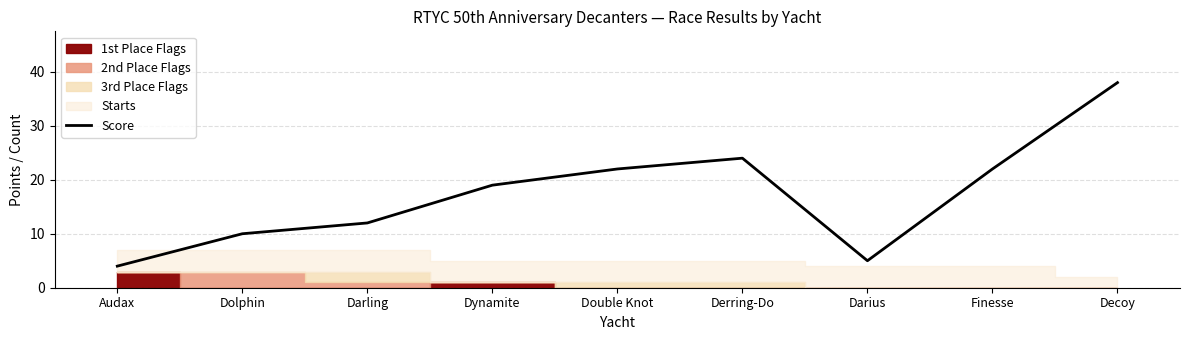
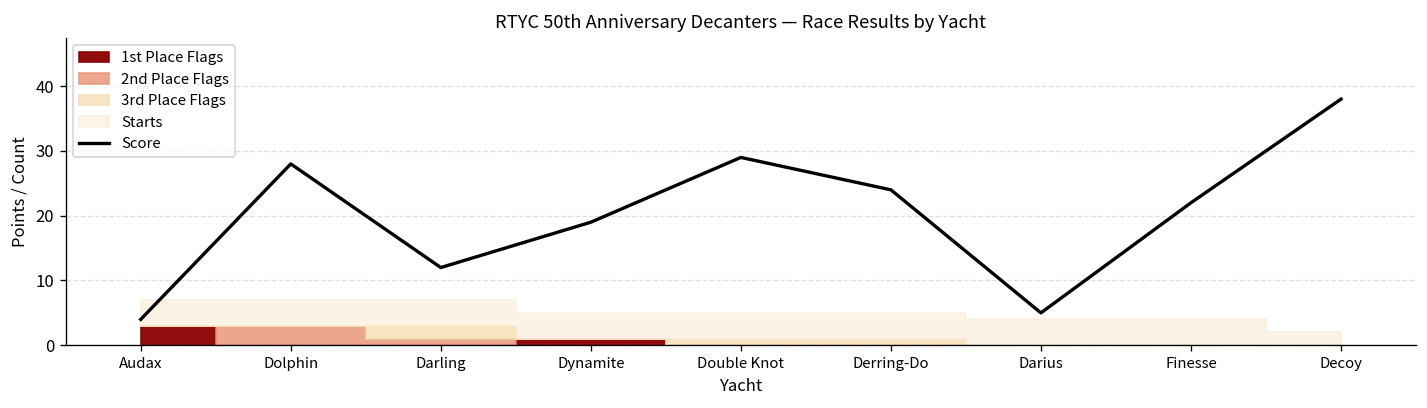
Score, Dolphin: 10 -> 28
Score, Double Knot: 22 -> 29
